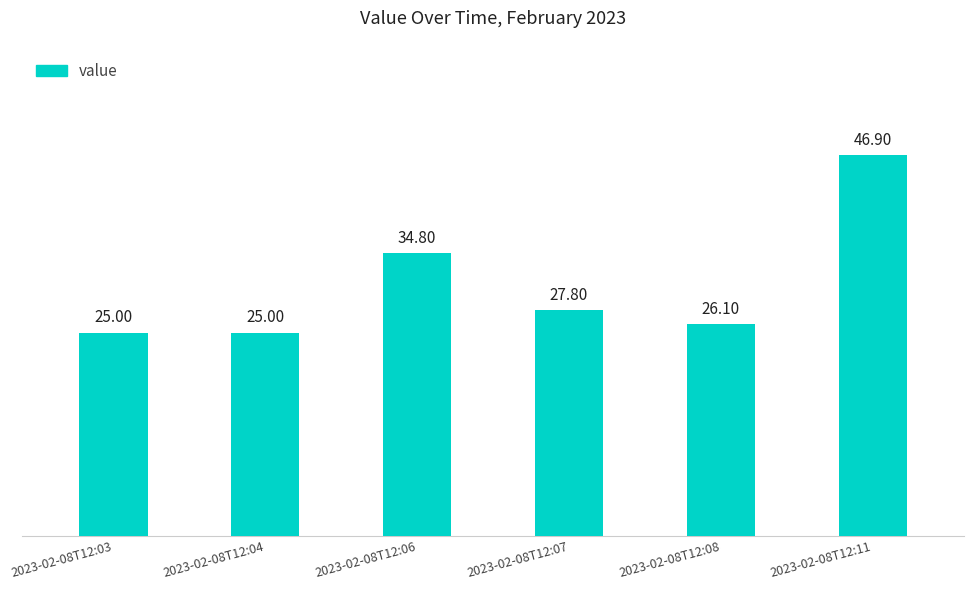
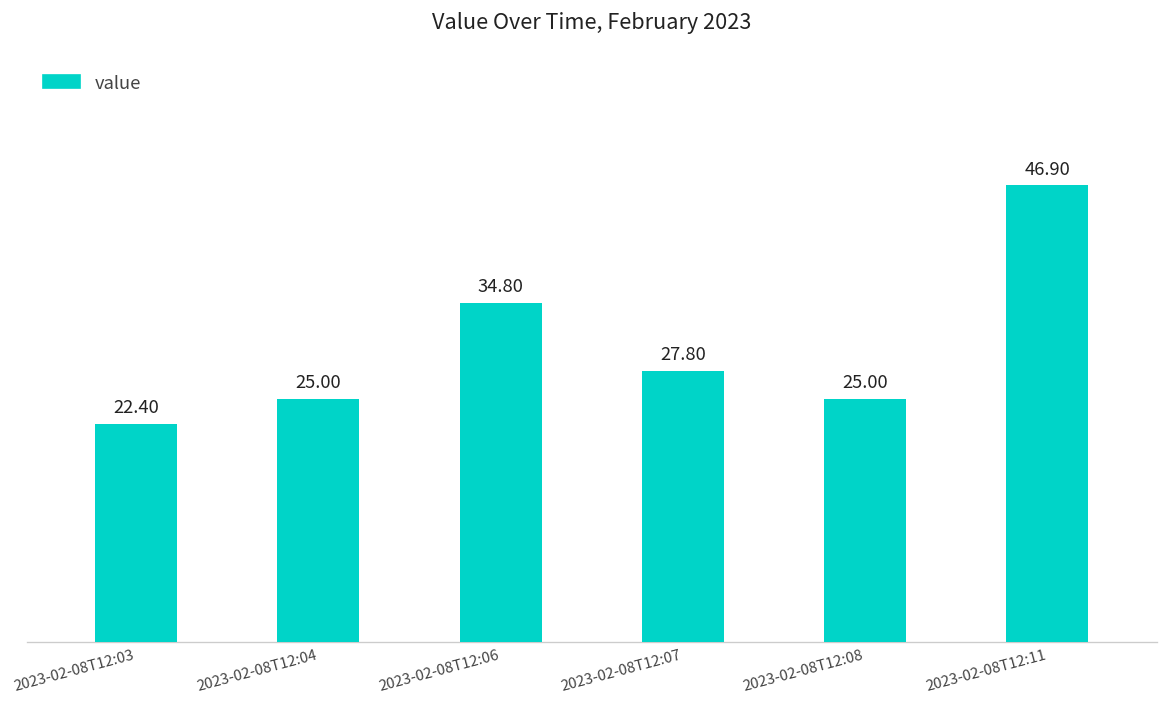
2023-02-08T12:03: 25.00 -> 22.40
2023-02-08T12:08: 26.10 -> 25.00
